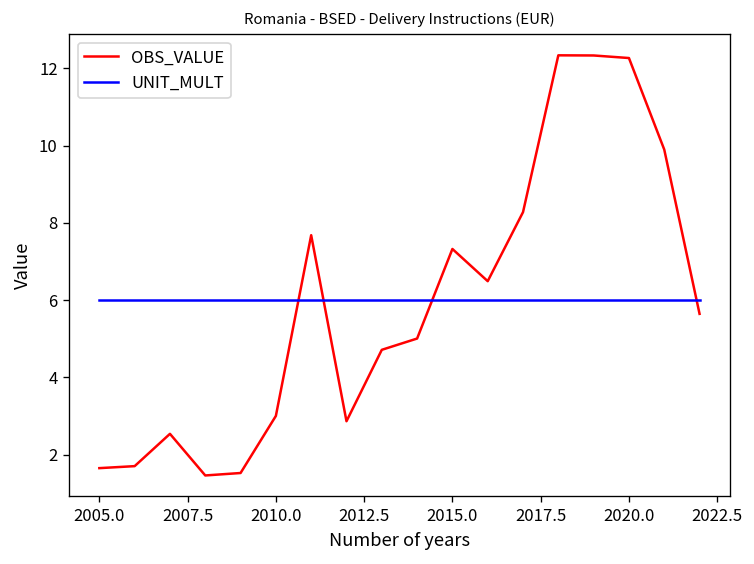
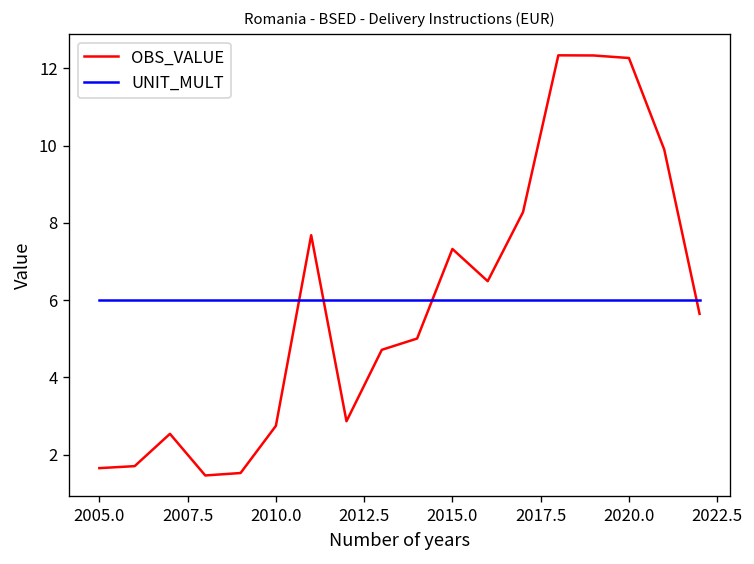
OBS_VALUE, 2010.0: 3.0 -> 2.7
